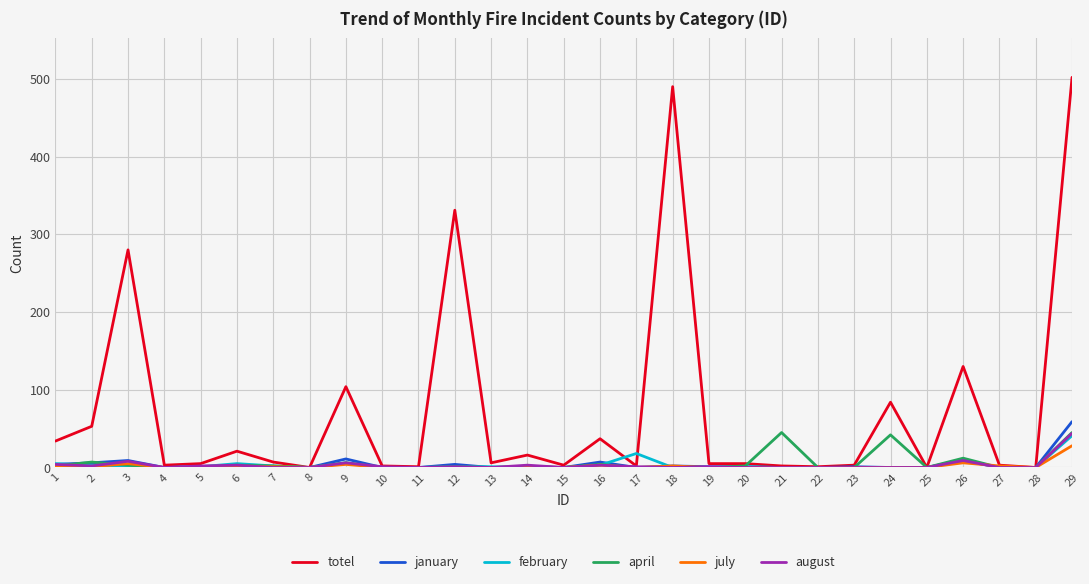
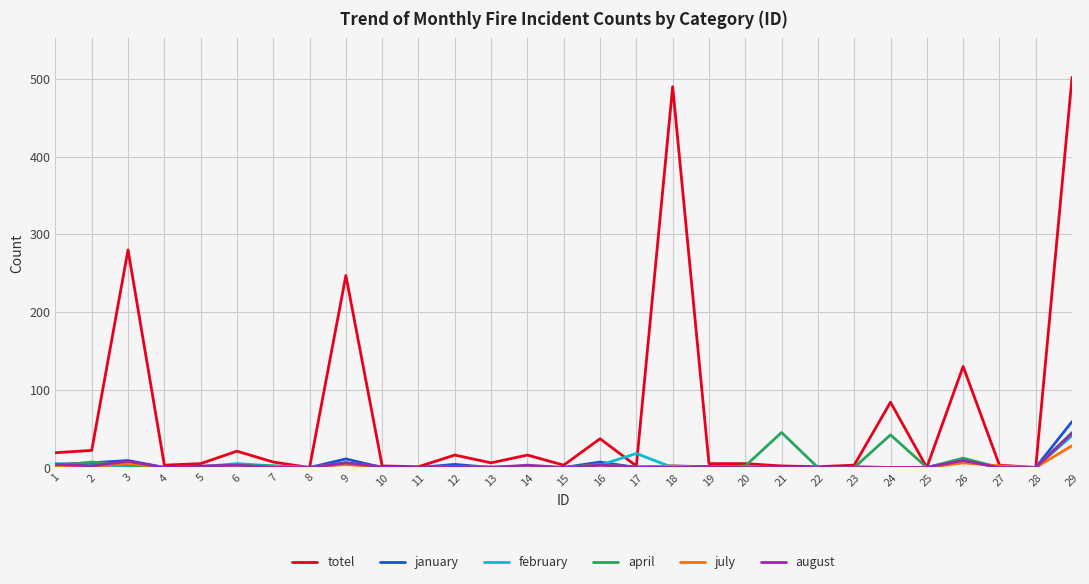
totel, 1: 30 -> 20
totel, 2: 50 -> 20
totel, 9: 100 -> 250
totel, 12: 330 -> 20
